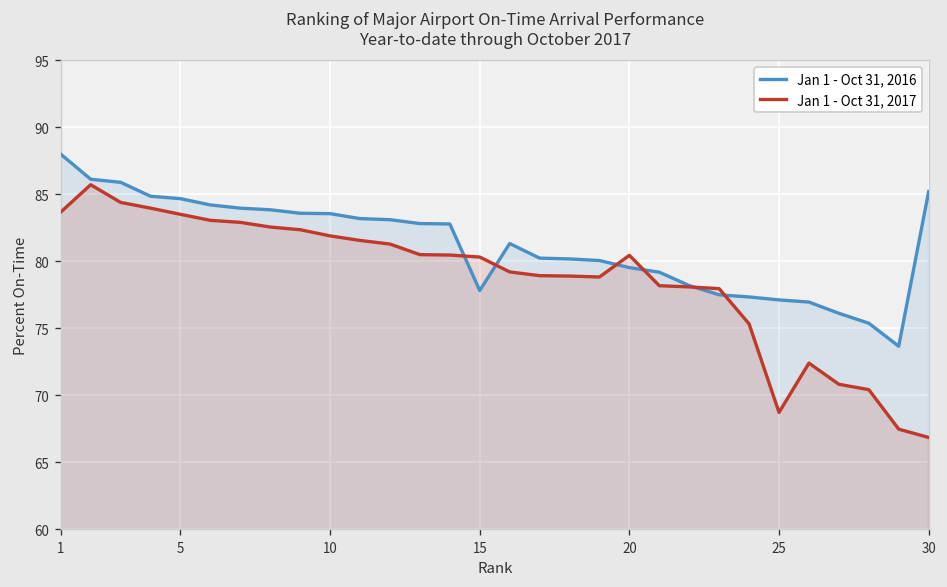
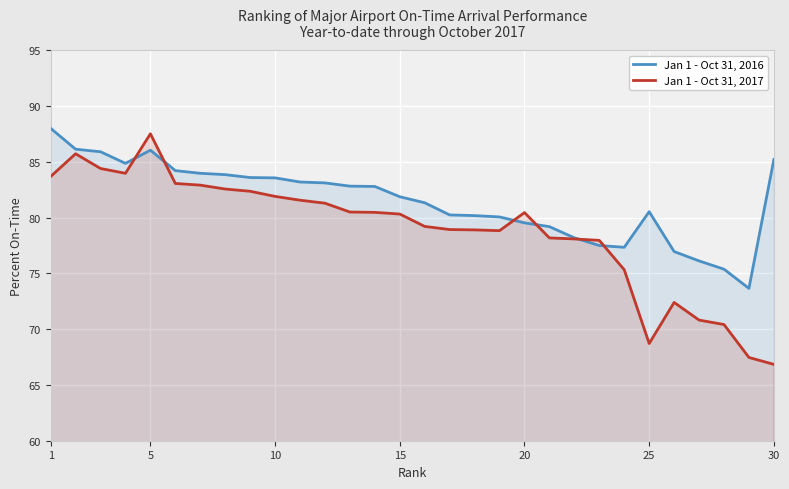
Jan 1 - Oct 31, 2016, 5: 84.7 -> 86.0
Jan 1 - Oct 31, 2017, 5: 83.5 -> 87.5
Jan 1 - Oct 31, 2016, 15: 77.8 -> 81.9
Jan 1 - Oct 31, 2016, 25: 77.1 -> 80.5
